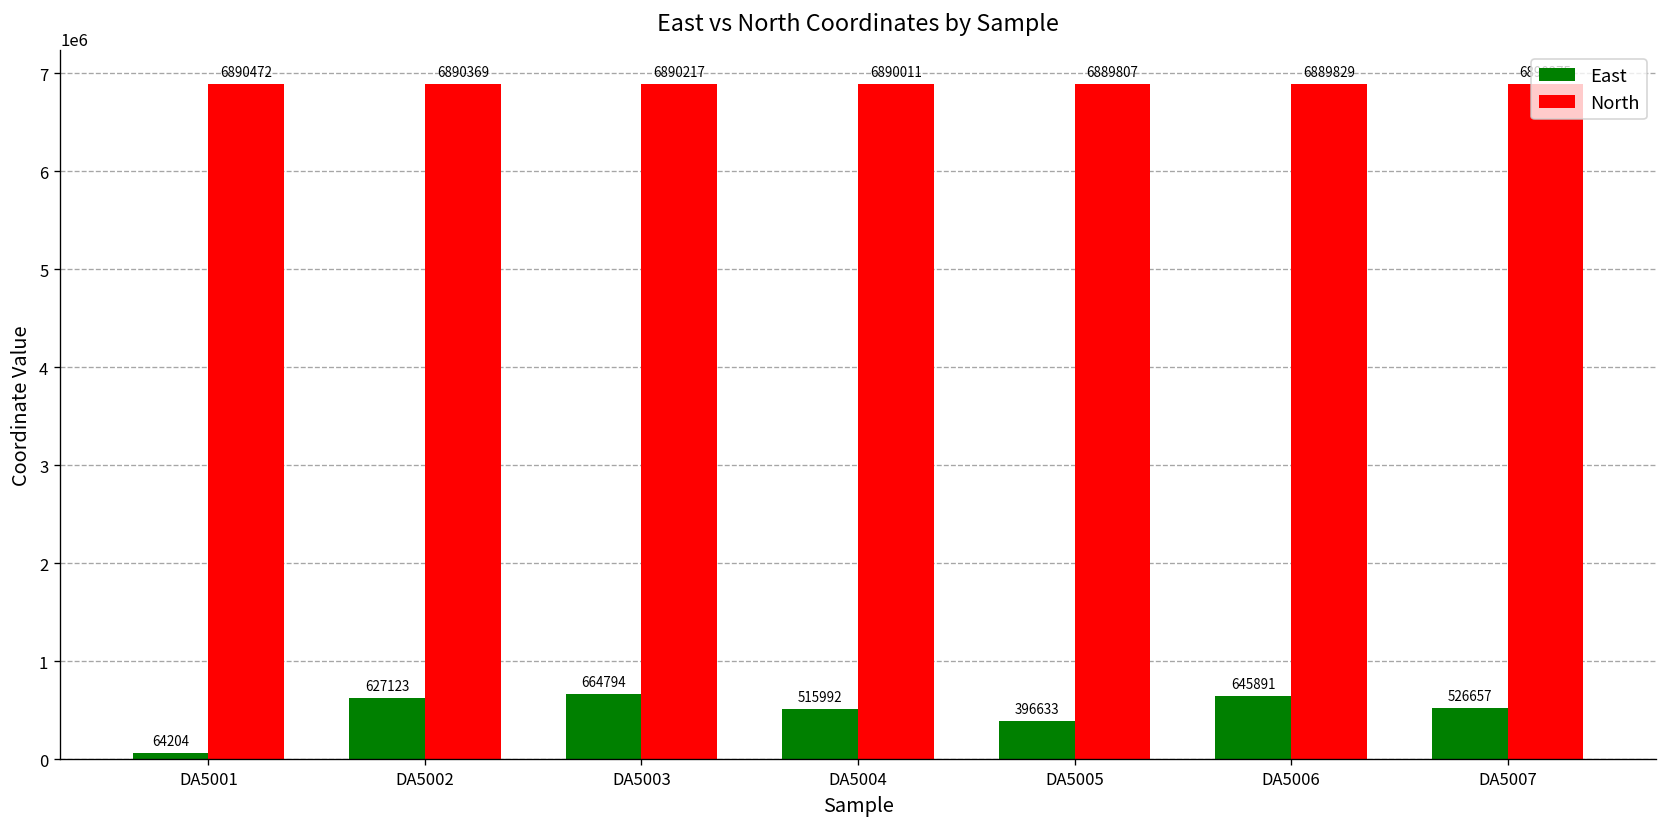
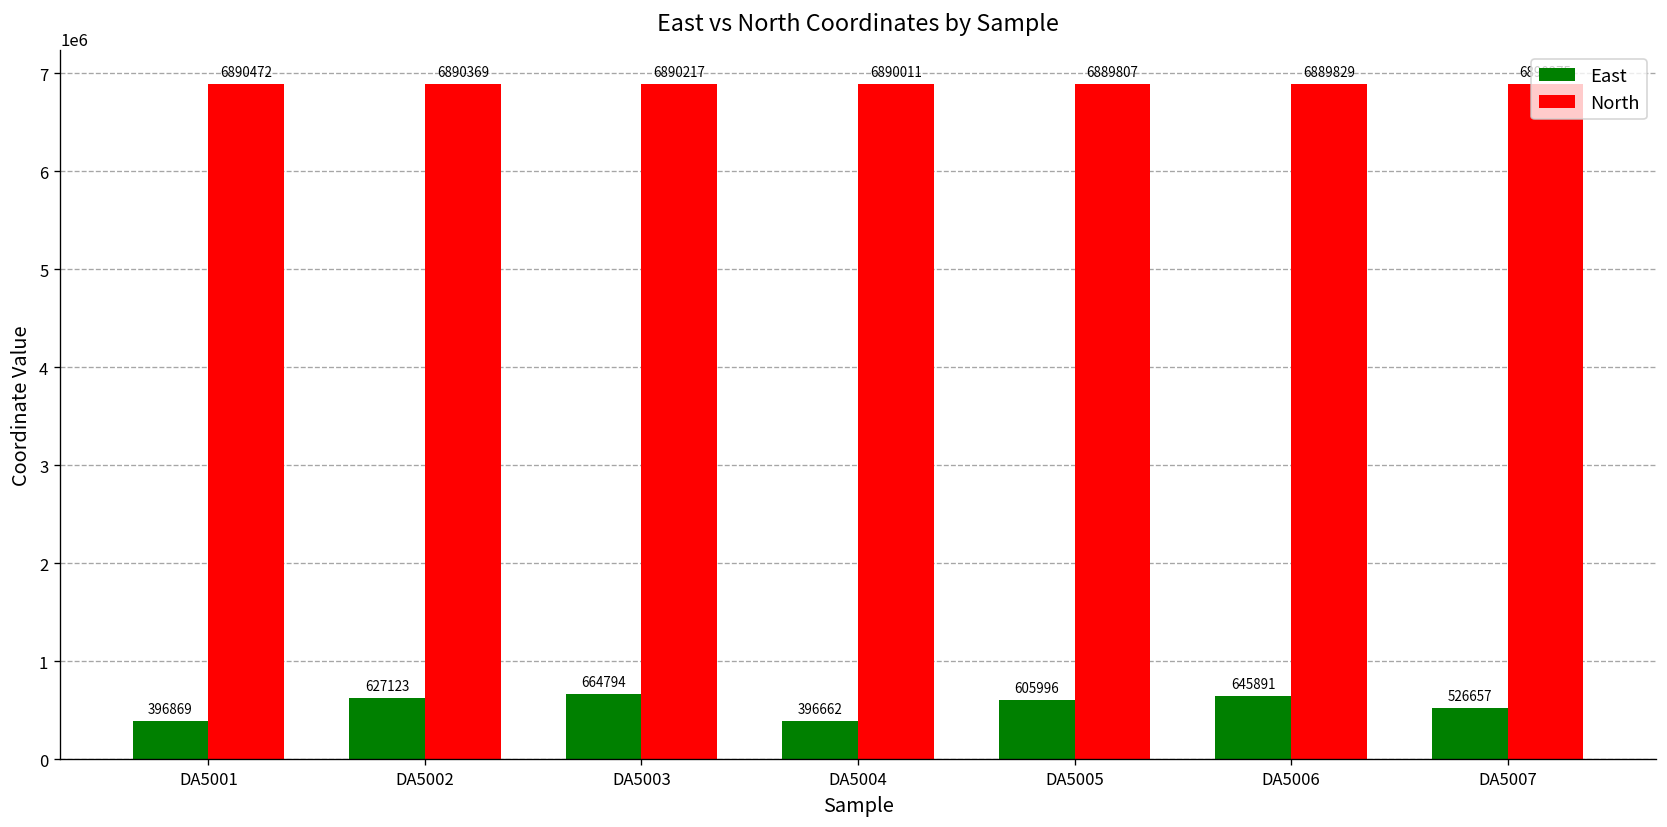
East, DA5001: 64204 -> 396869
East, DA5004: 515992 -> 396662
East, DA5005: 396633 -> 605996
